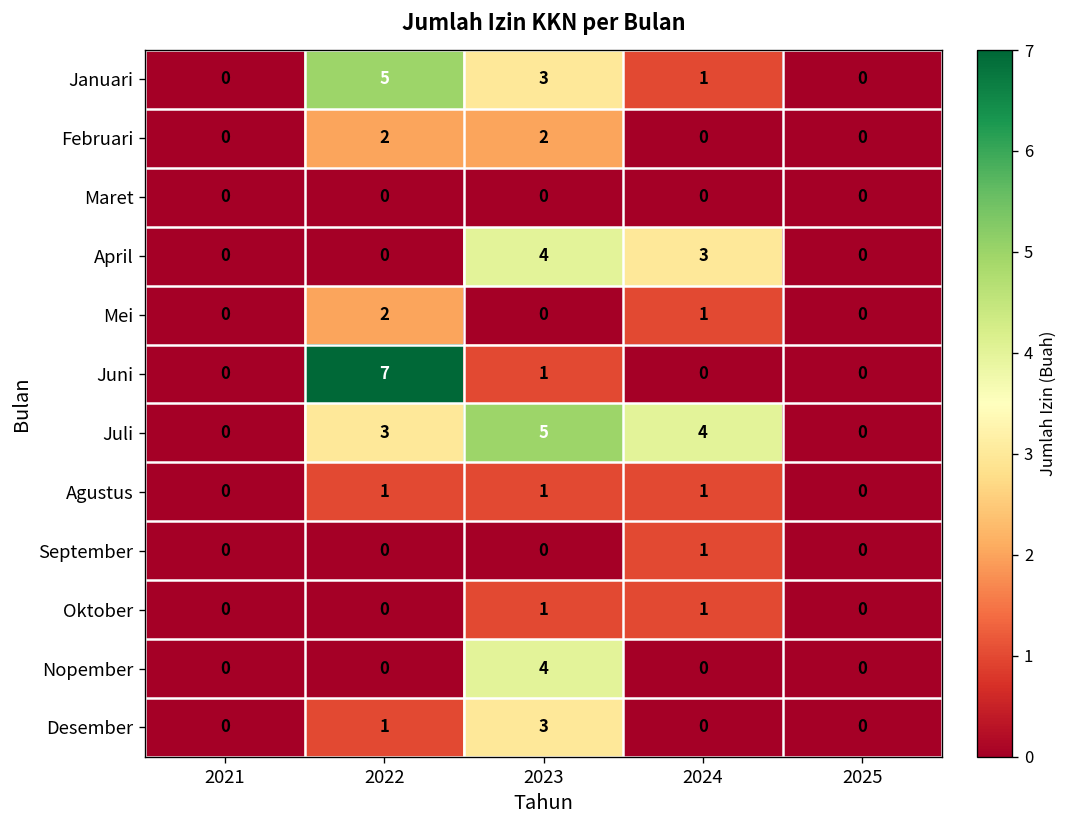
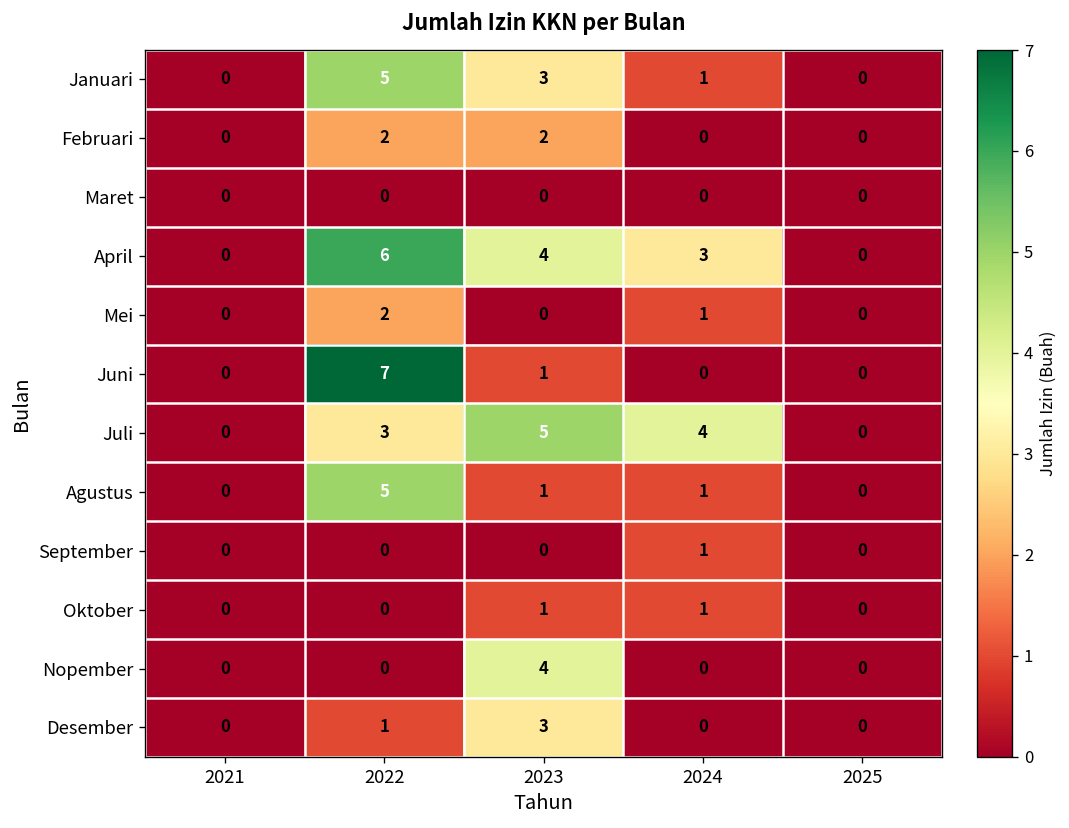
April, 2022: 0 -> 6
Agustus, 2022: 1 -> 5
